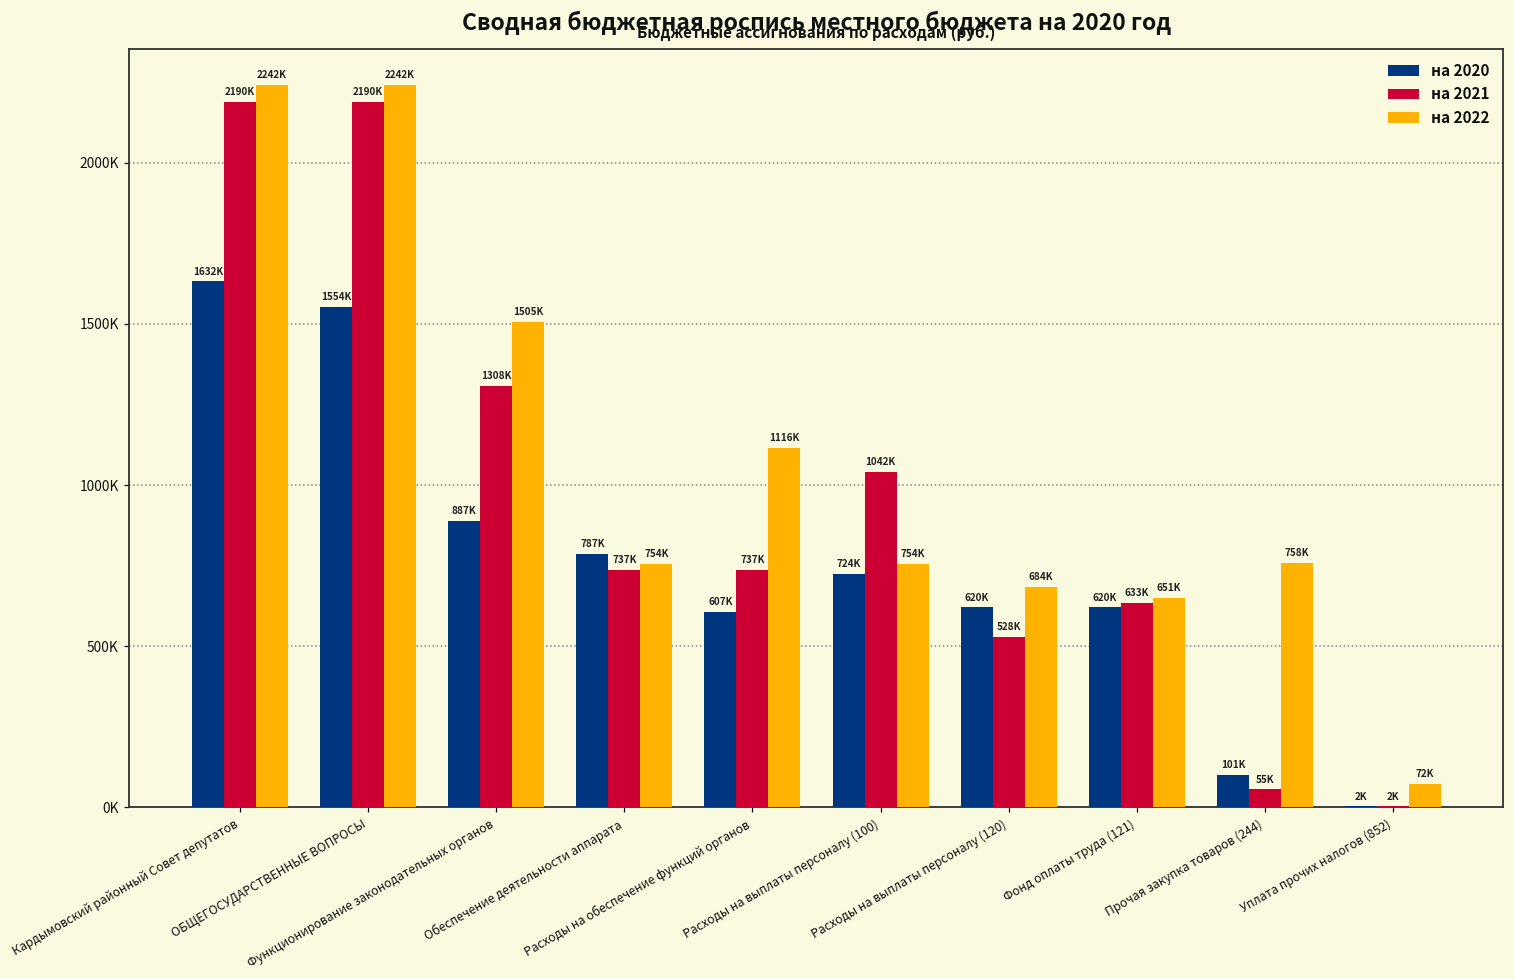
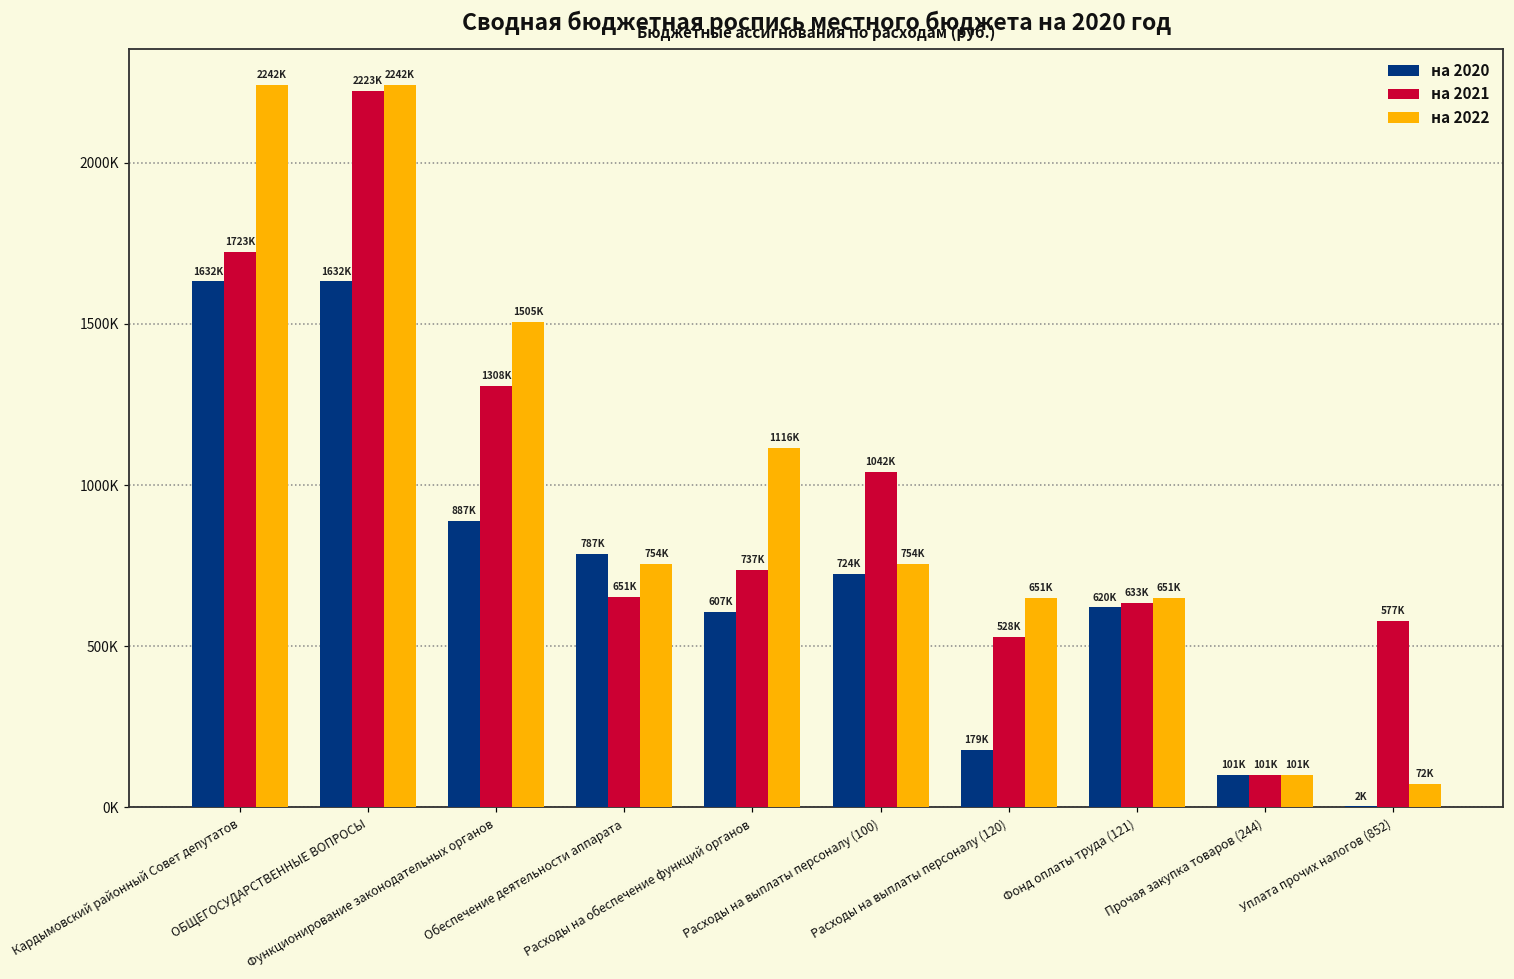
на 2021, Кардымовский районный Совет депутатов: 2190K -> 1723K
на 2020, ОБЩЕГОСУДАРСТВЕННЫЕ ВОПРОСЫ: 1554K -> 1632K
на 2021, ОБЩЕГОСУДАРСТВЕННЫЕ ВОПРОСЫ: 2190K -> 2223K
на 2021, Обеспечение деятельности аппарата: 737K -> 651K
на 2020, Расходы на выплаты персоналу (120): 620K -> 179K
на 2022, Расходы на выплаты персоналу (120): 684K -> 651K
на 2021, Прочая закупка товаров (244): 55K -> 101K
на 2022, Прочая закупка товаров (244): 758K -> 101K
на 2021, Уплата прочих налогов (852): 2K -> 577K
